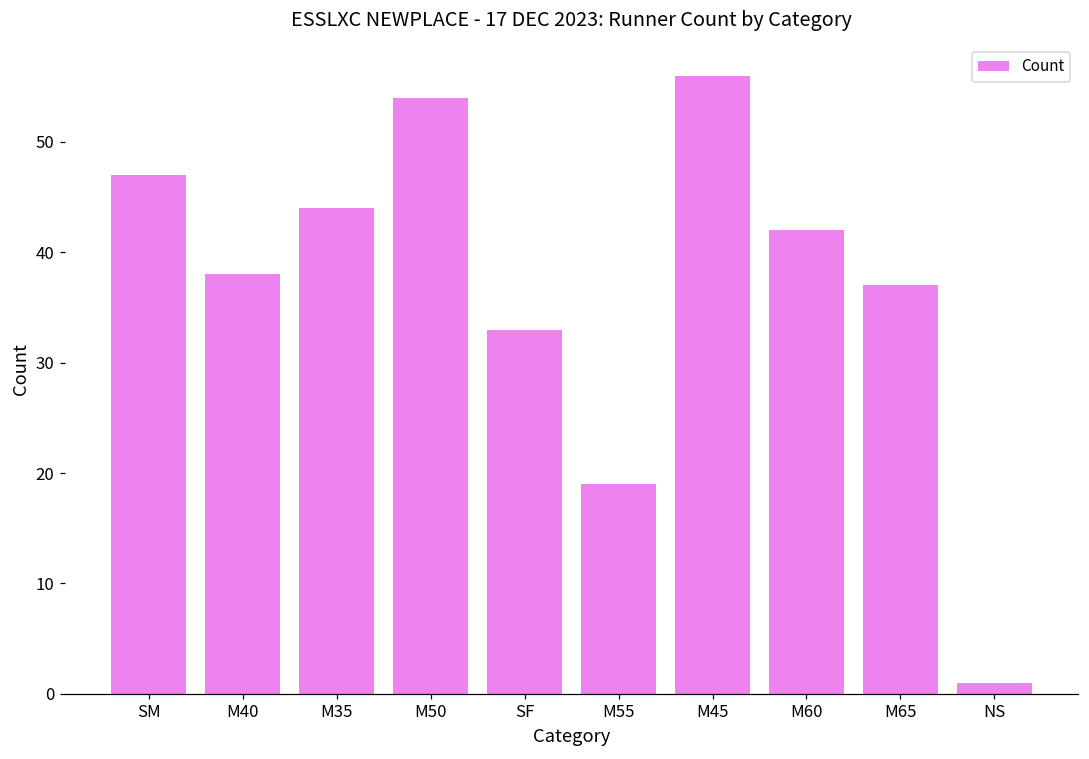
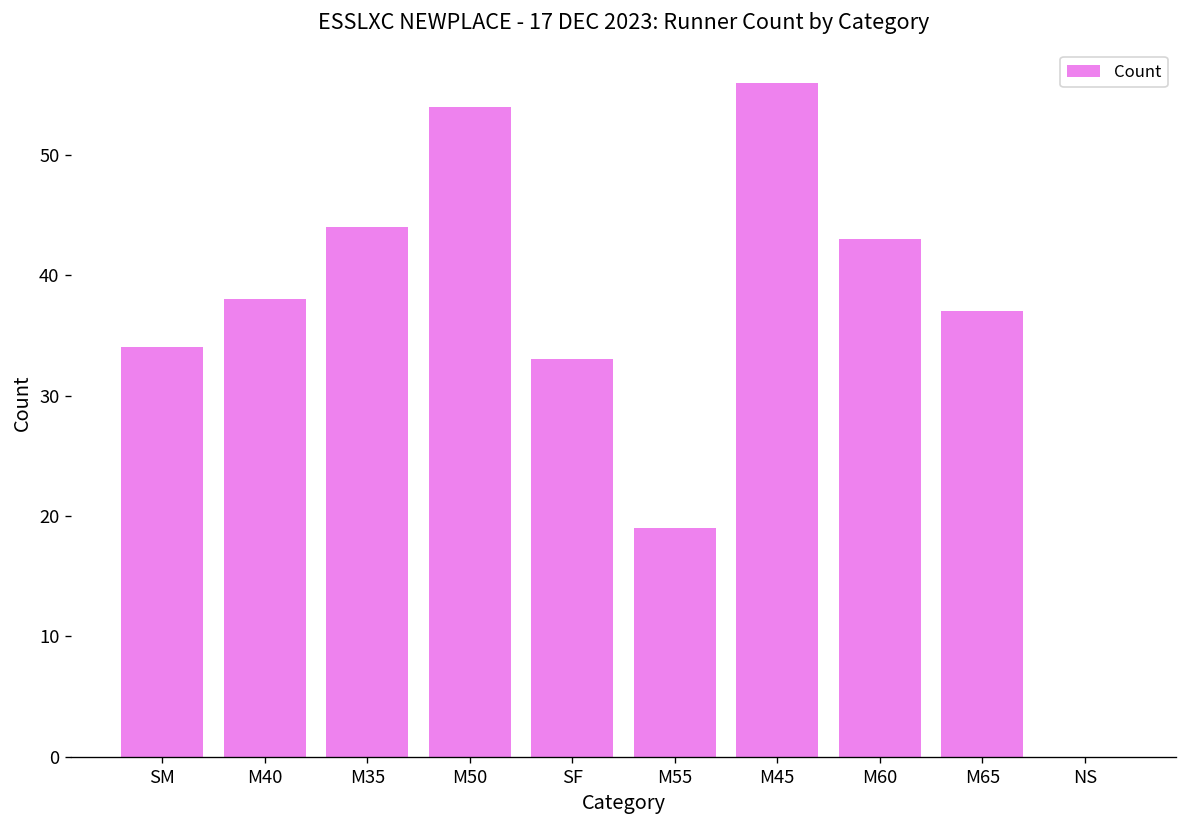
SM: 47 -> 34
M60: 42 -> 43
NS: 1 -> 0
